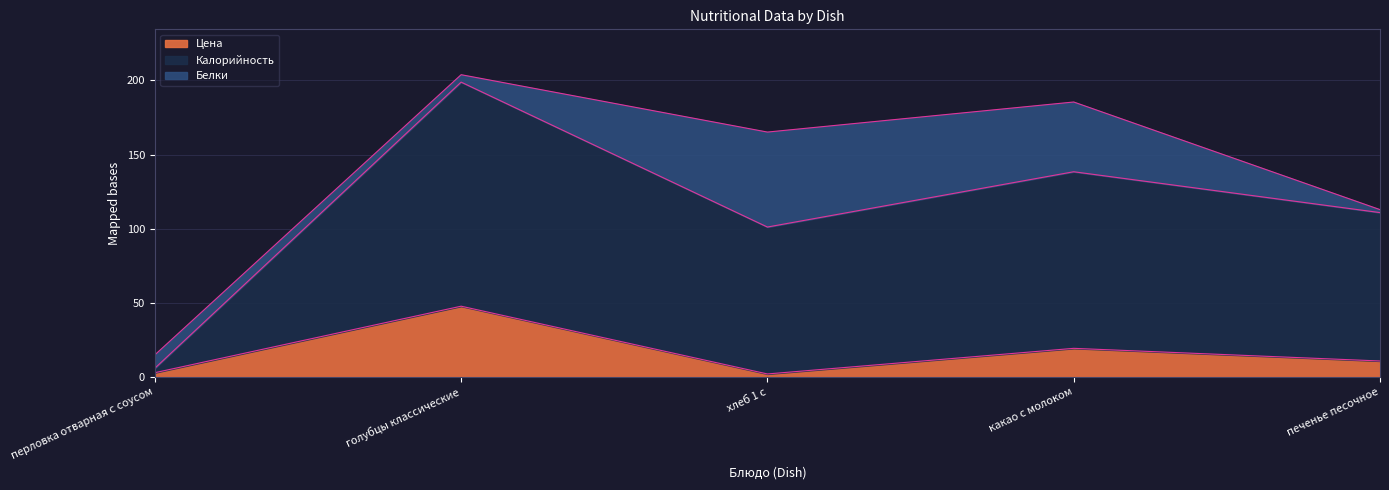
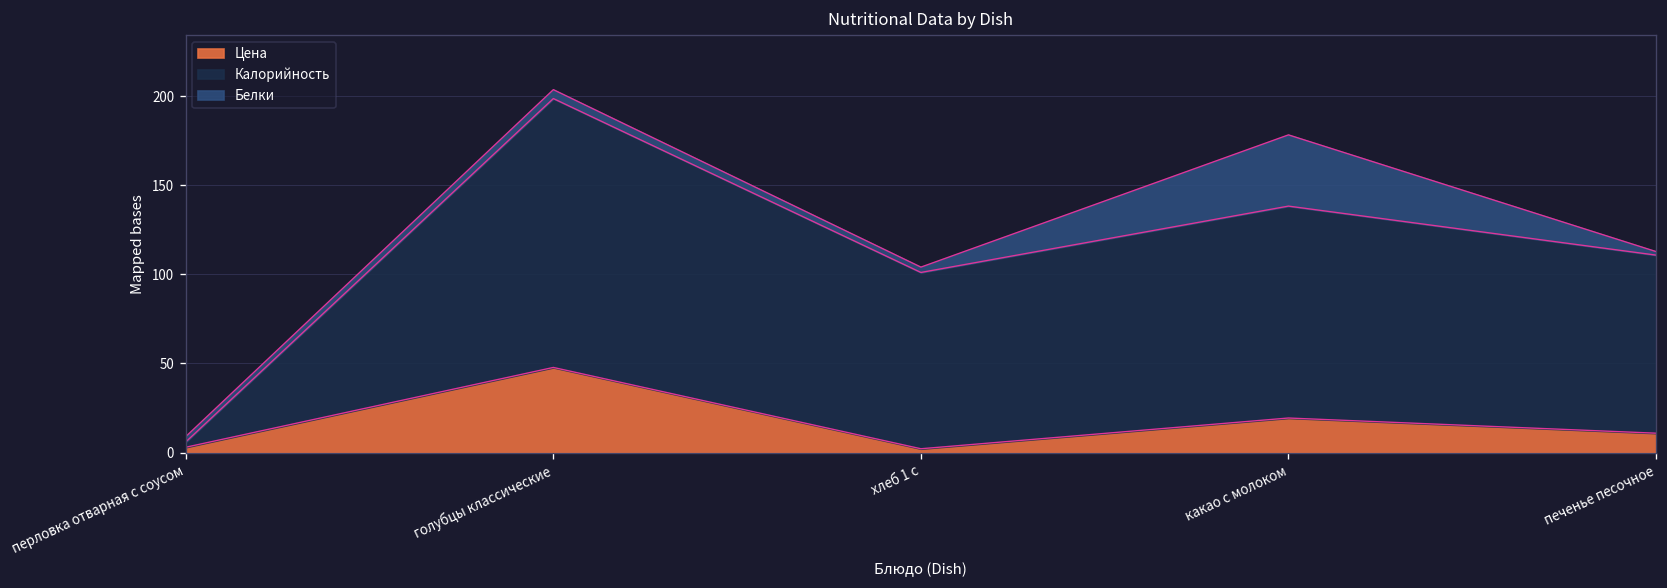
Белки, перловка отварная с соусом: 9 -> 3
Белки, хлеб 1 с: 64 -> 3
Белки, какао с молоком: 47 -> 40
